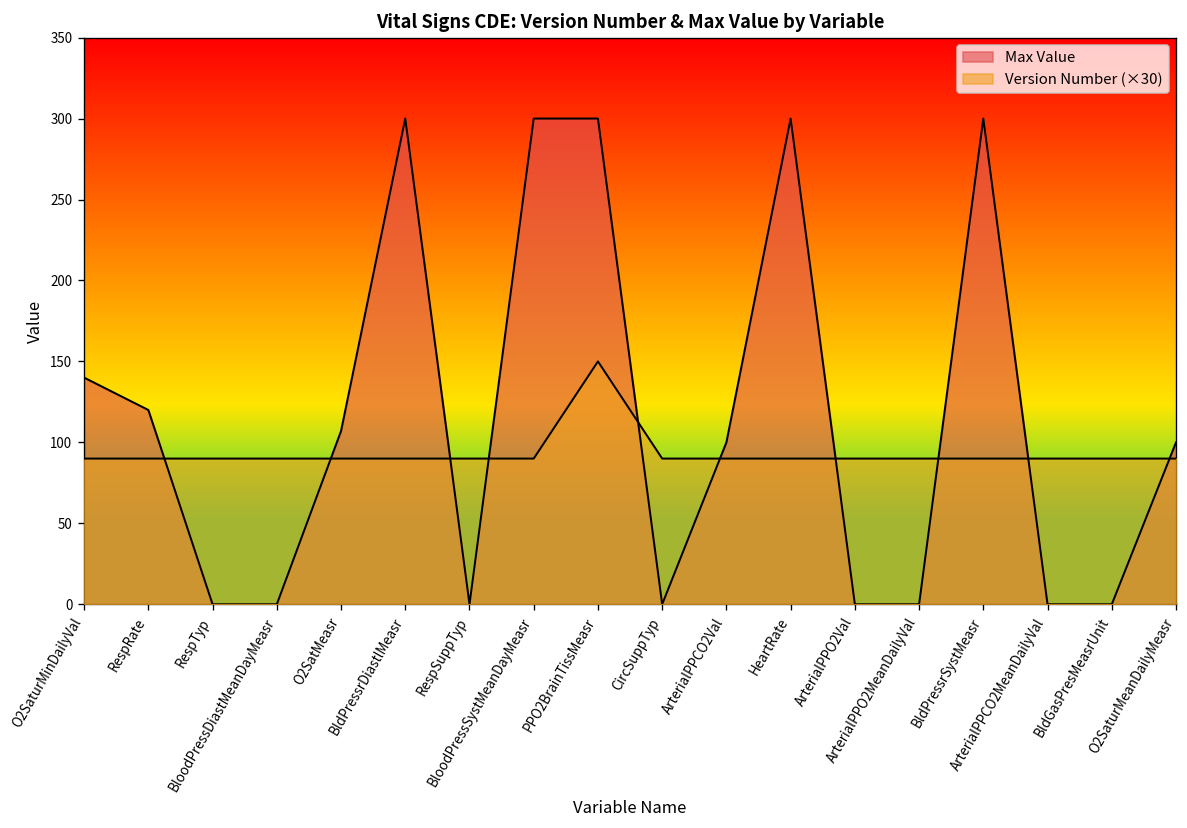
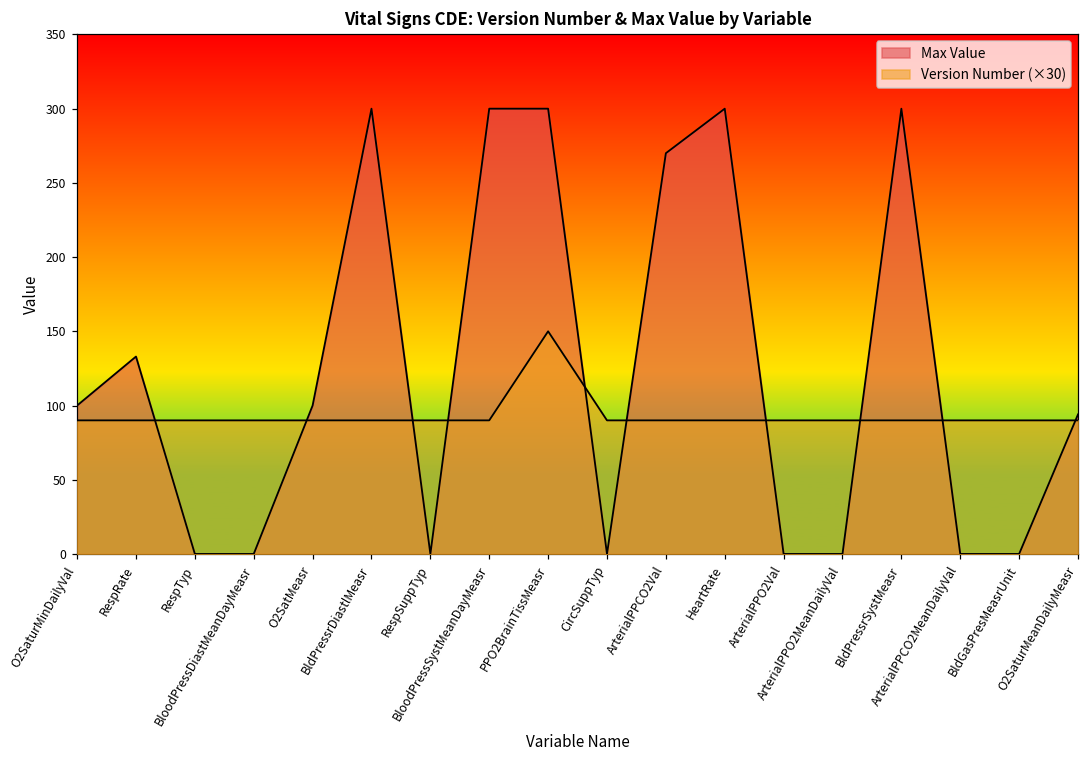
Max Value, O2SaturMinDailyVal: 140 -> 100
Max Value, RespRate: 120 -> 133
Max Value, O2SatMeasr: 107 -> 100
Max Value, ArterialPPCO2Val: 100 -> 270
Max Value, O2SaturMeanDailyMeasr: 100 -> 94
